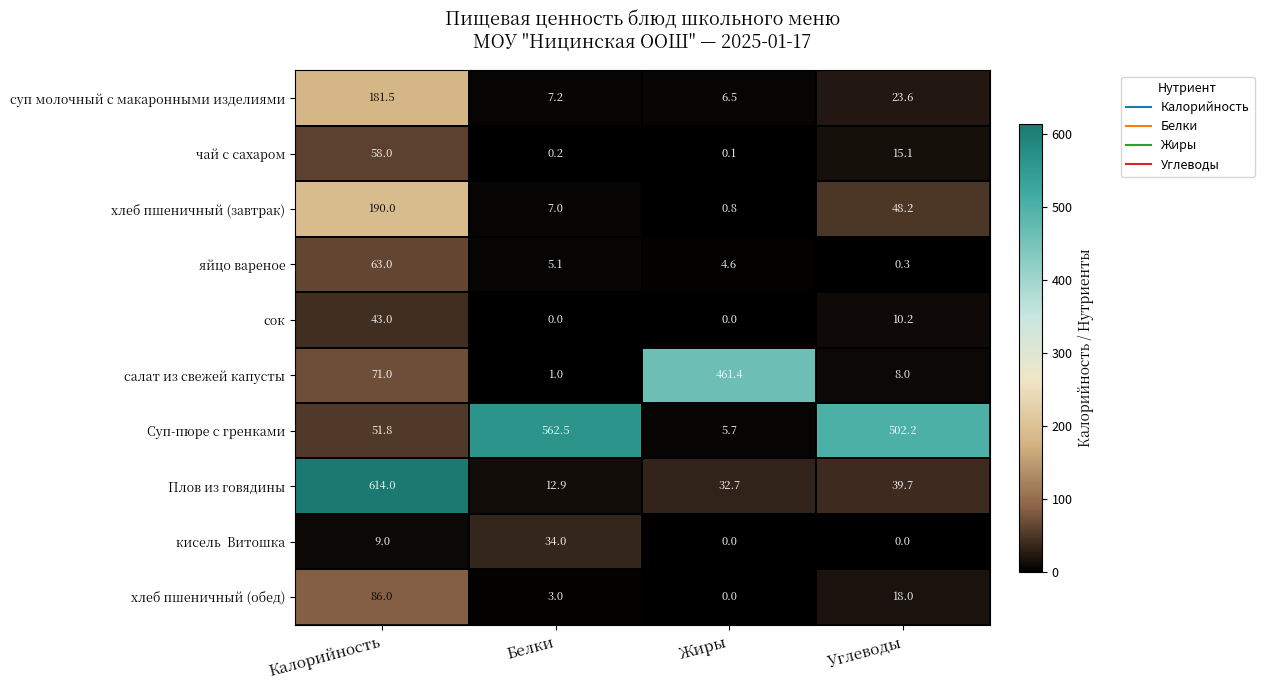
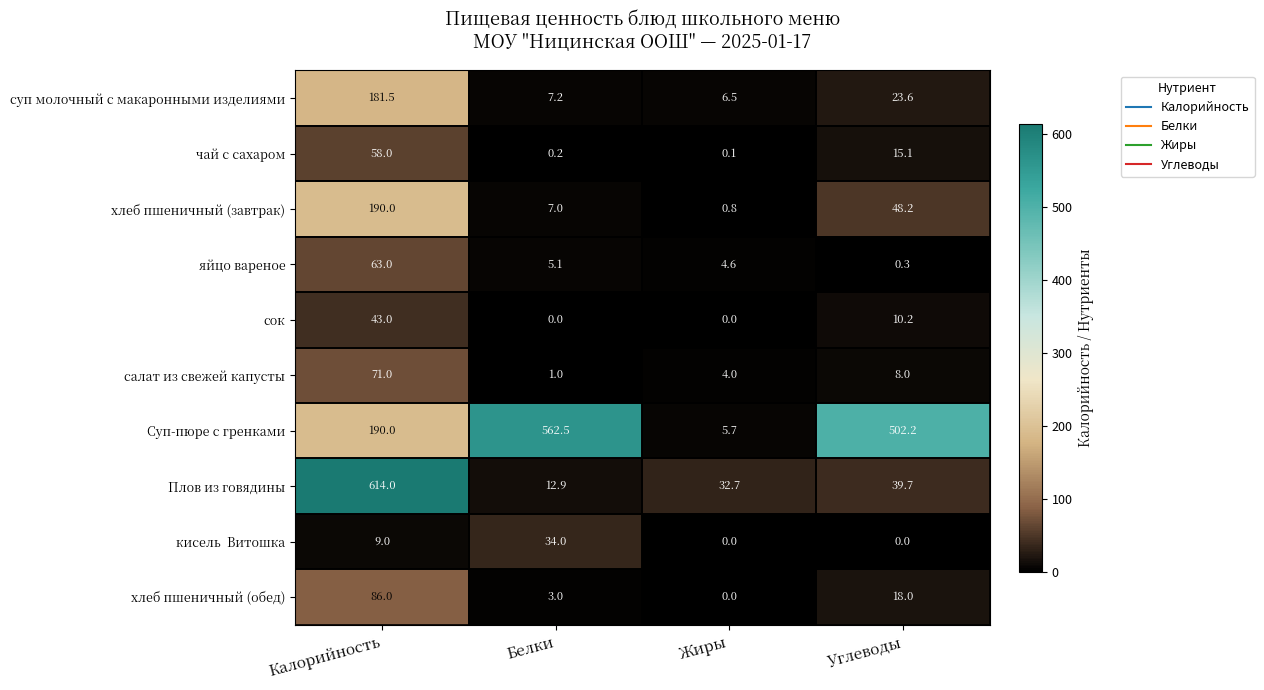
салат из свежей капусты, Жиры: 461.4 -> 4.0
Суп-пюре с гренками, Калорийность: 51.8 -> 190.0
